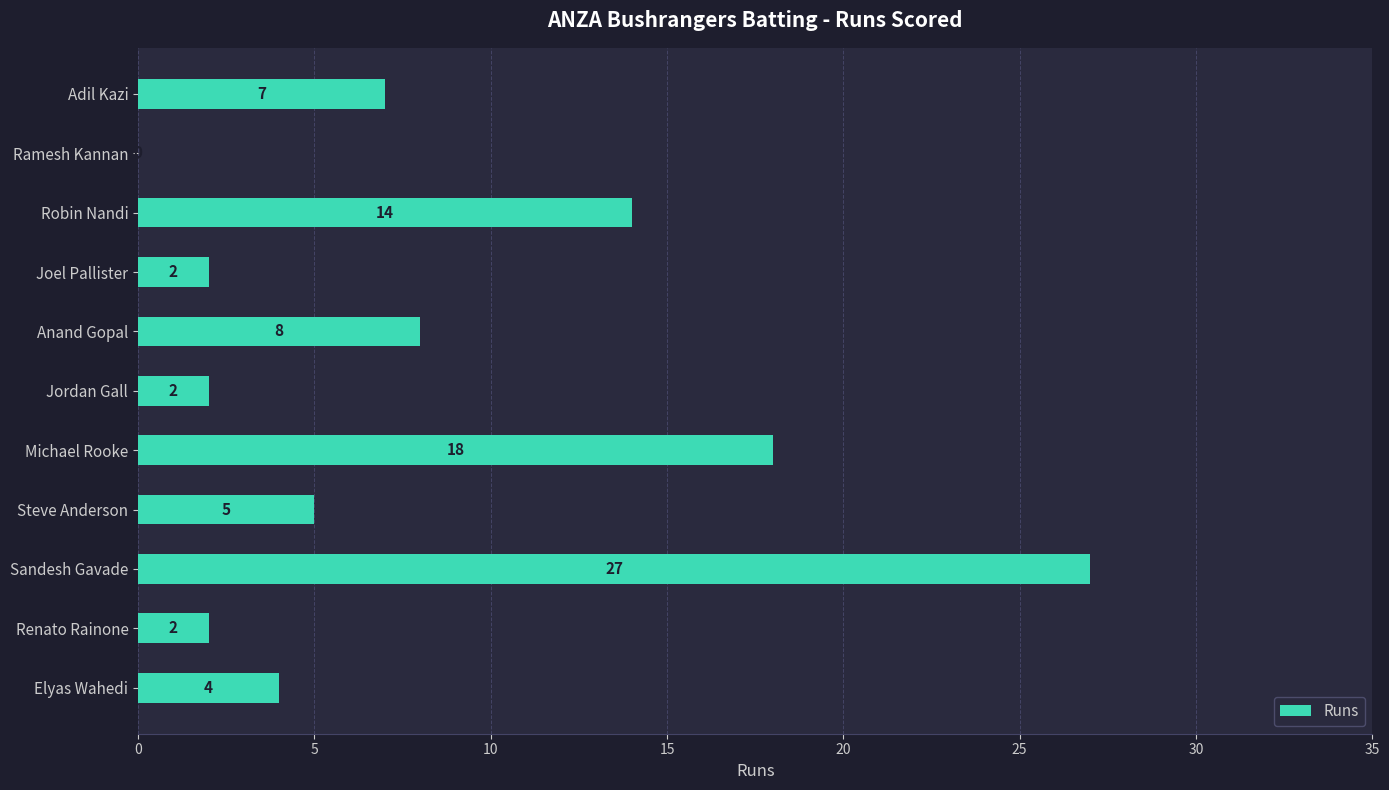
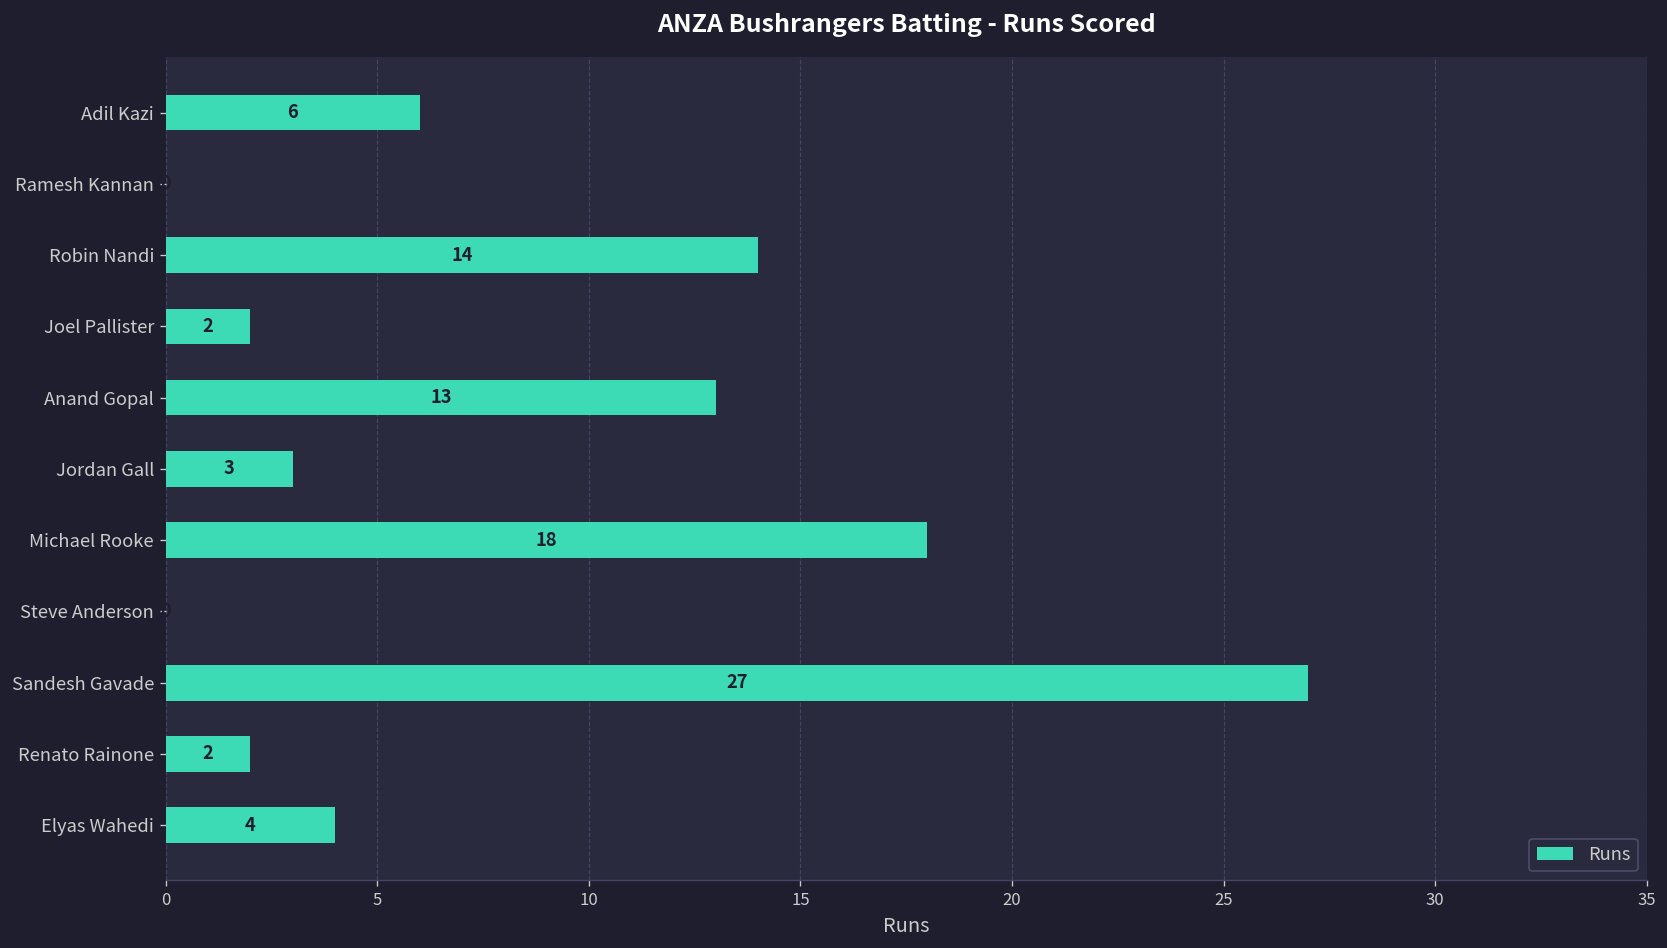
Adil Kazi: 7 -> 6
Anand Gopal: 8 -> 13
Jordan Gall: 2 -> 3
Steve Anderson: 5 -> 0
